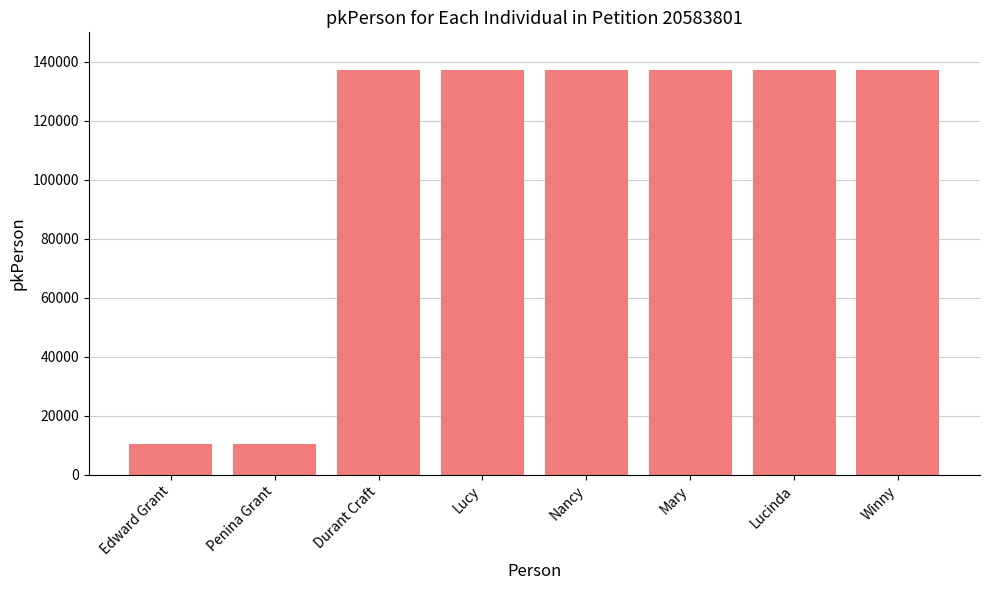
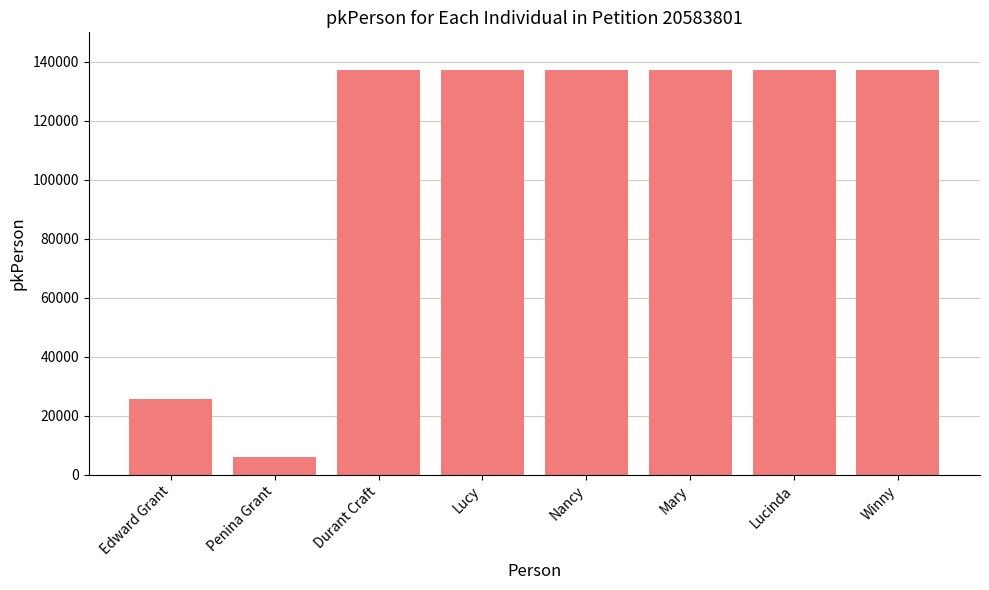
Edward Grant: 10000 -> 26000
Penina Grant: 10000 -> 6000
